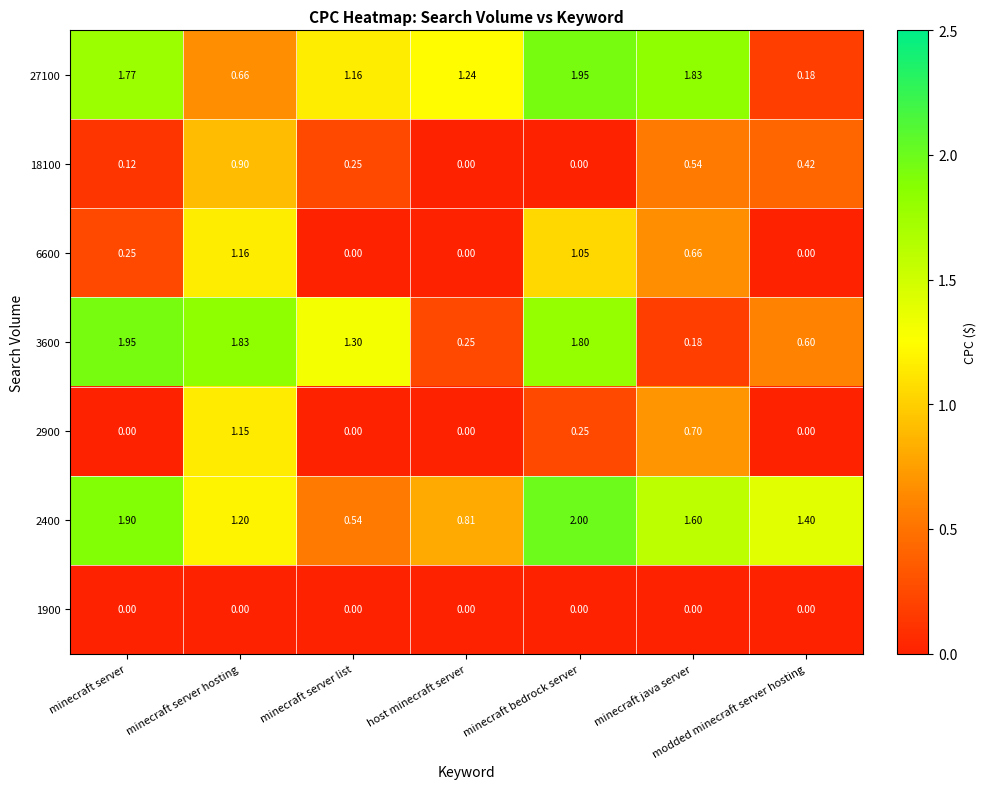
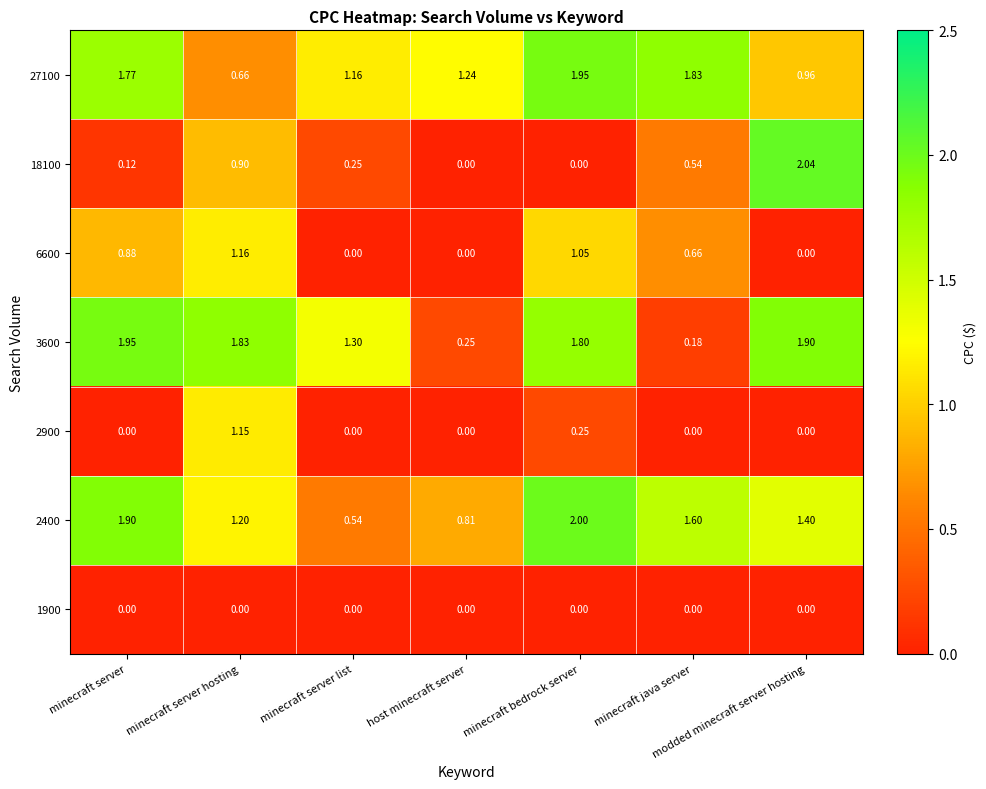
27100, modded minecraft server hosting: 0.18 -> 0.96
18100, modded minecraft server hosting: 0.42 -> 2.04
6600, minecraft server: 0.25 -> 0.88
3600, modded minecraft server hosting: 0.60 -> 1.90
2900, minecraft java server: 0.70 -> 0.00
